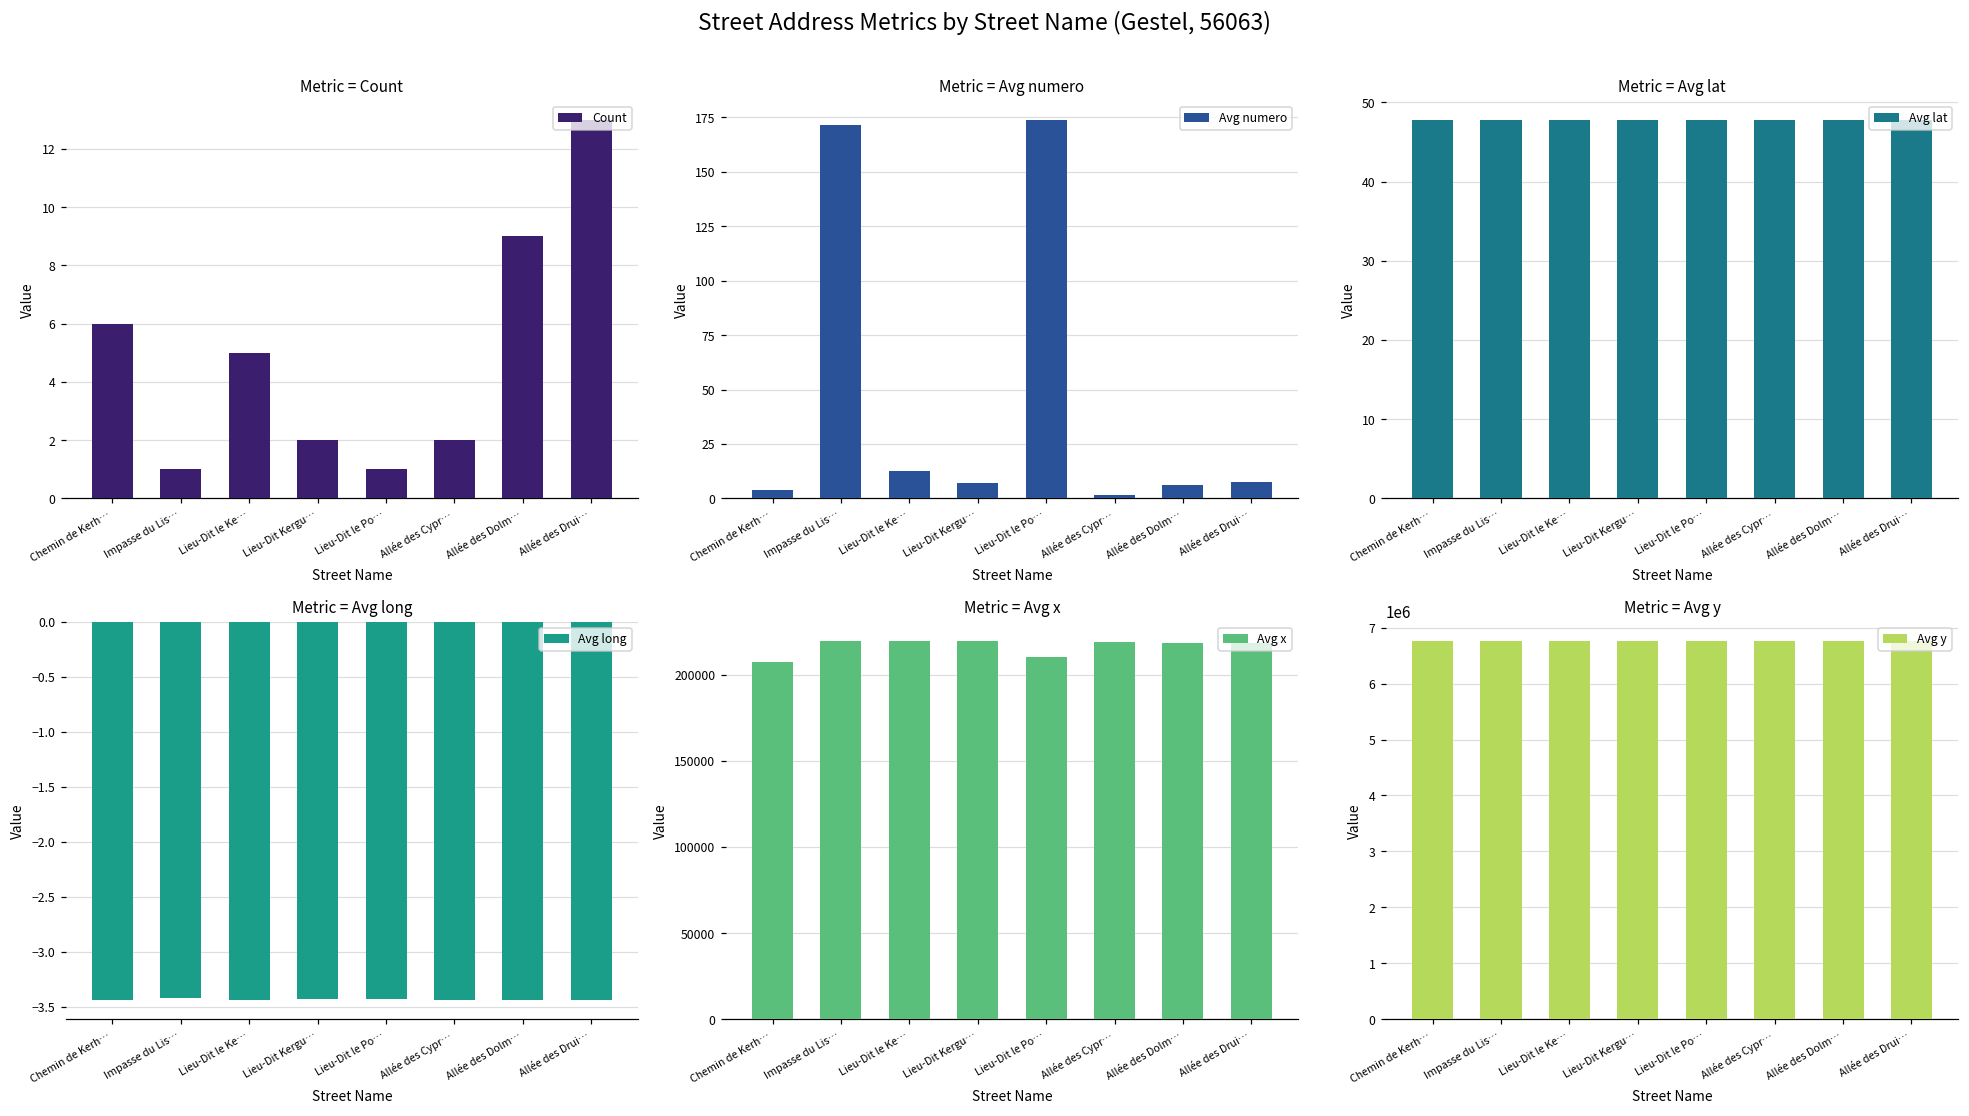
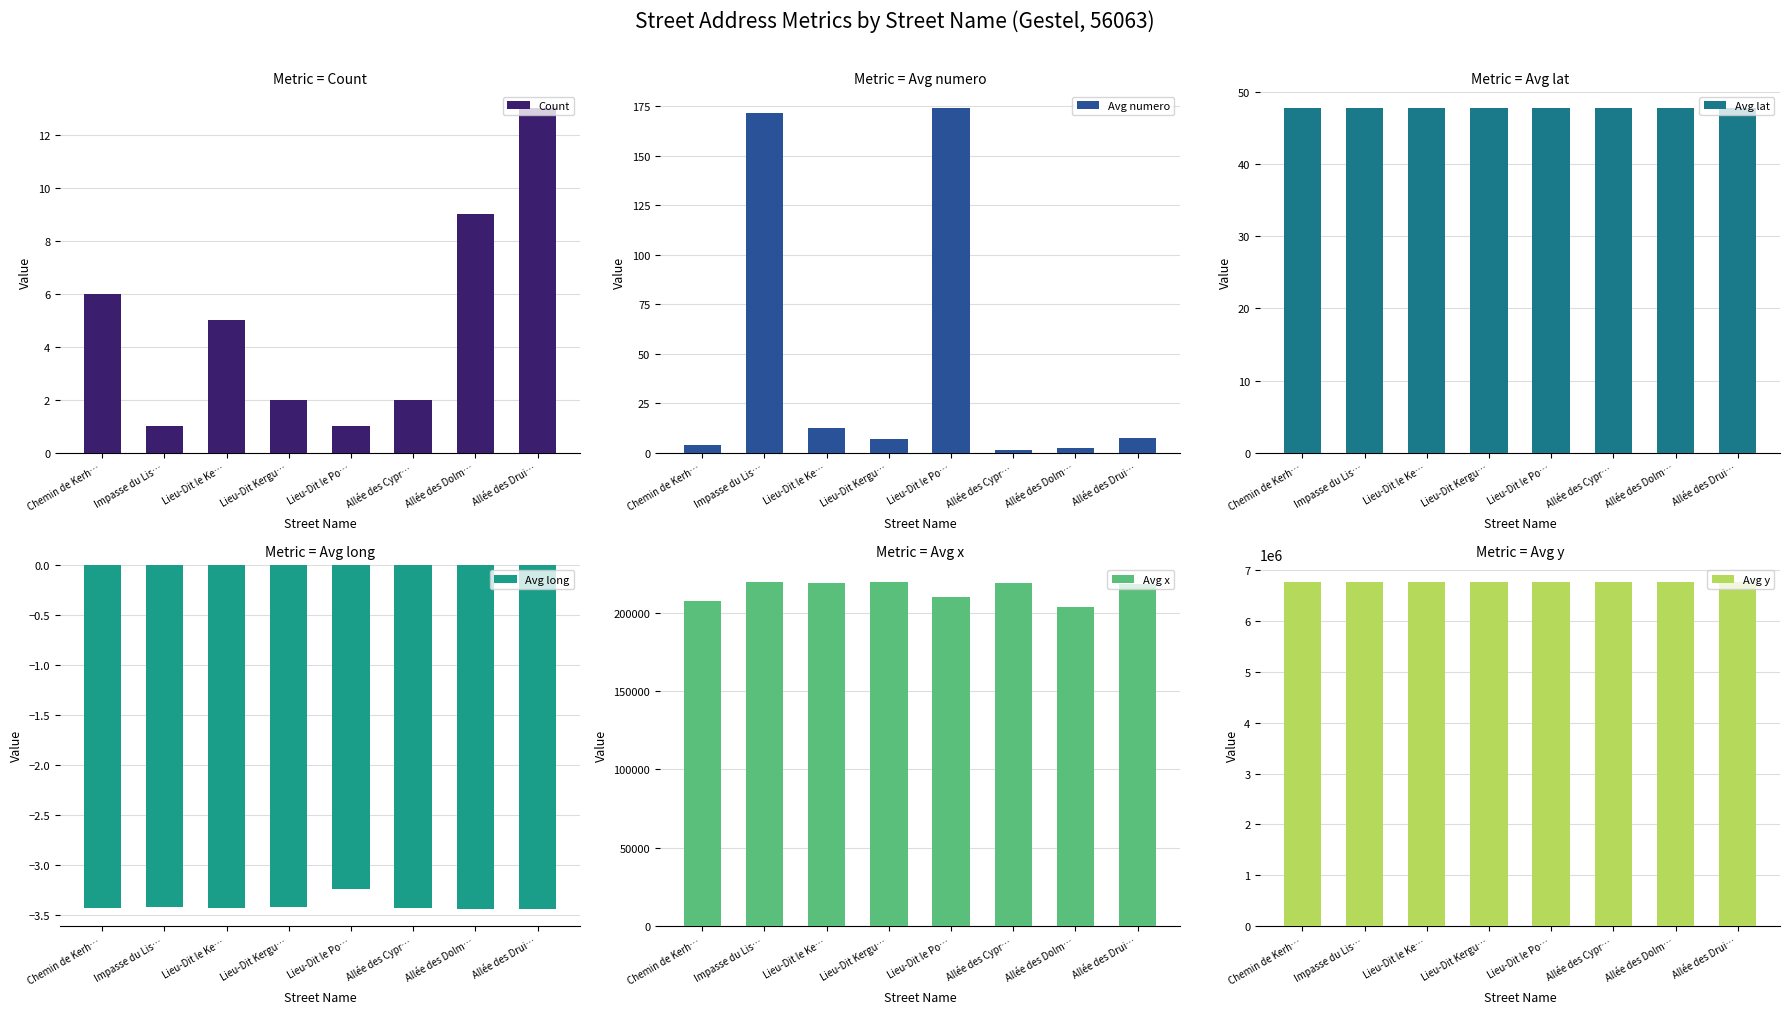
Metric = Avg numero, Allée des Dolm…: 6 -> 2
Metric = Avg long, Lieu-Dit le Po…: -3.4 -> -3.2
Metric = Avg x, Allée des Dolm…: 218000 -> 204000
